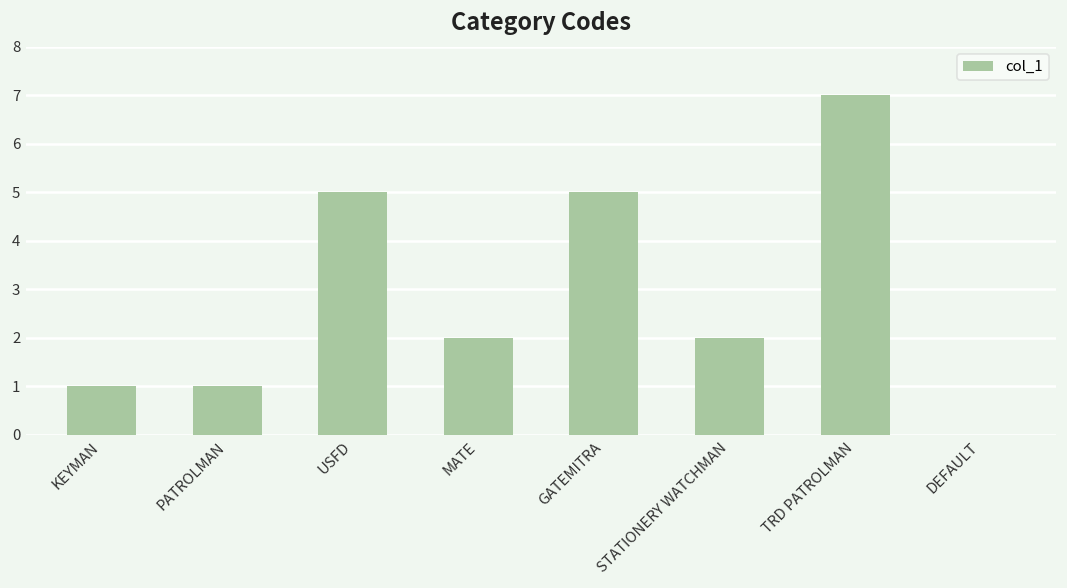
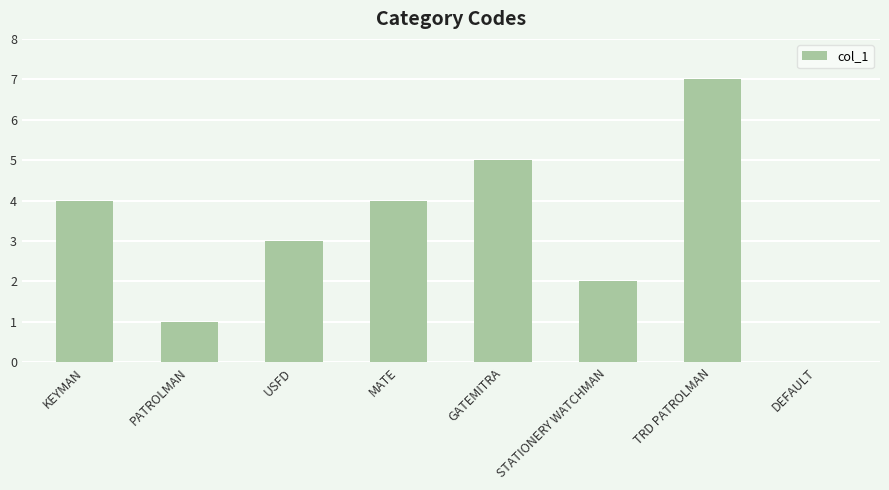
KEYMAN: 1 -> 4
USFD: 5 -> 3
MATE: 2 -> 4
